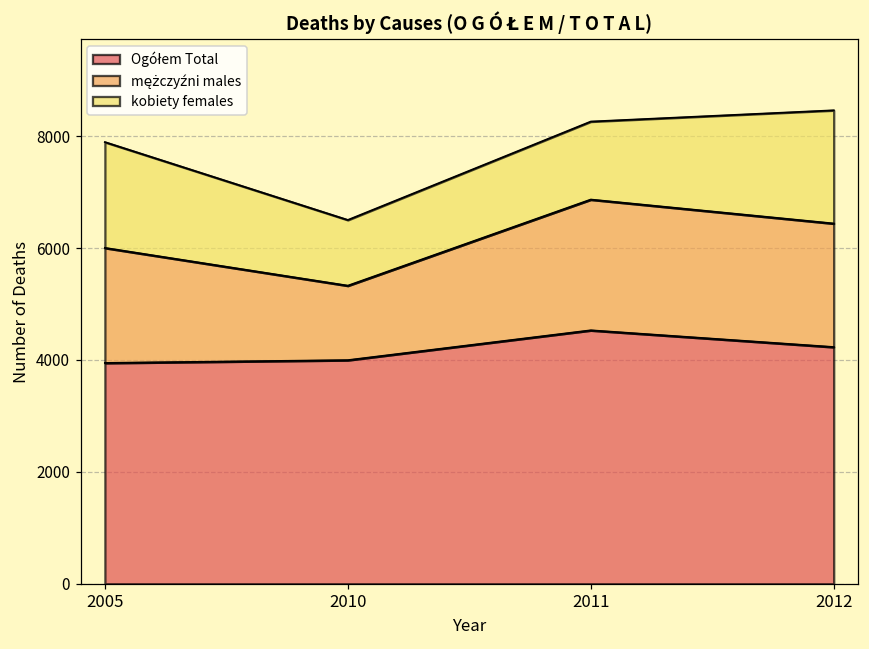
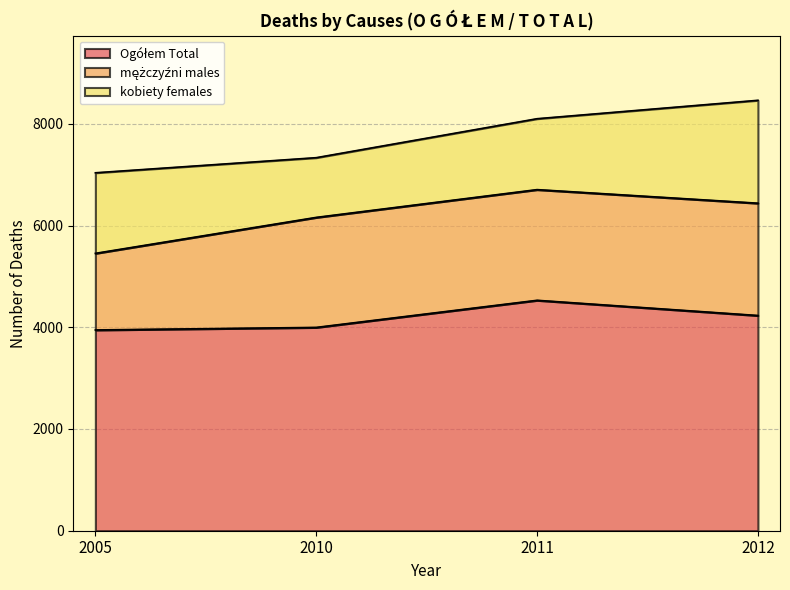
mężczyźni males, 2005: 2100 -> 1500
kobiety females, 2005: 1900 -> 1600
mężczyźni males, 2010: 1300 -> 2200
mężczyźni males, 2011: 2300 -> 2200
